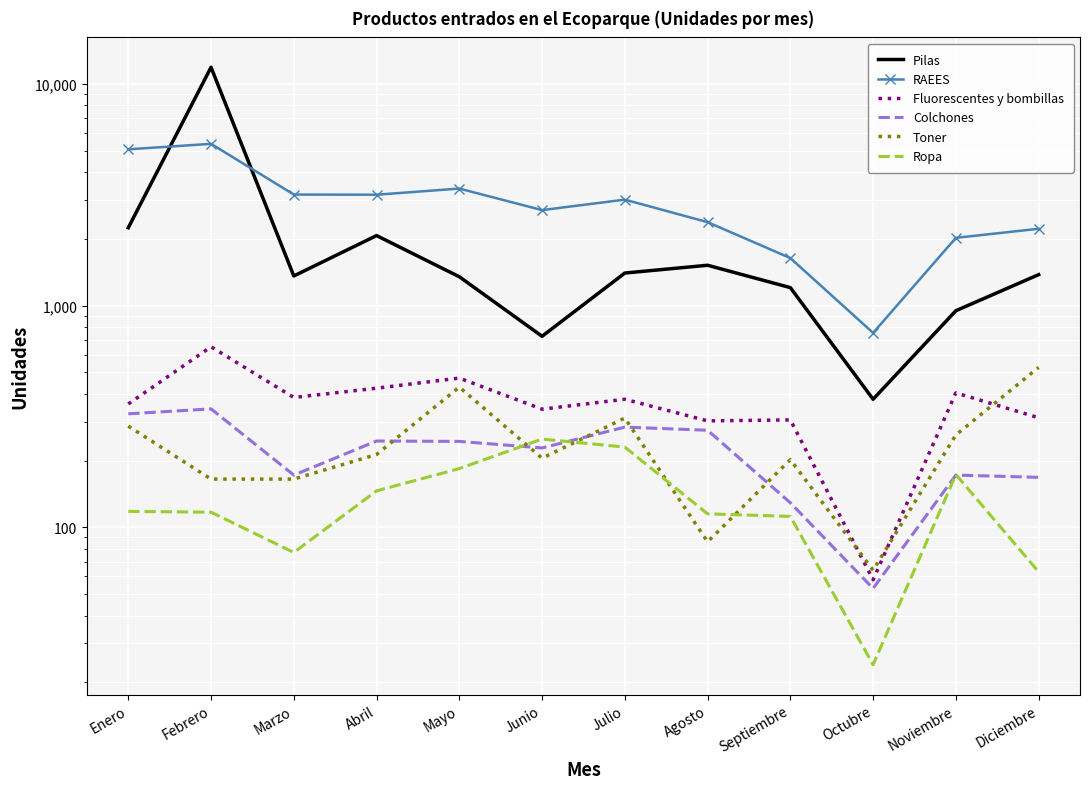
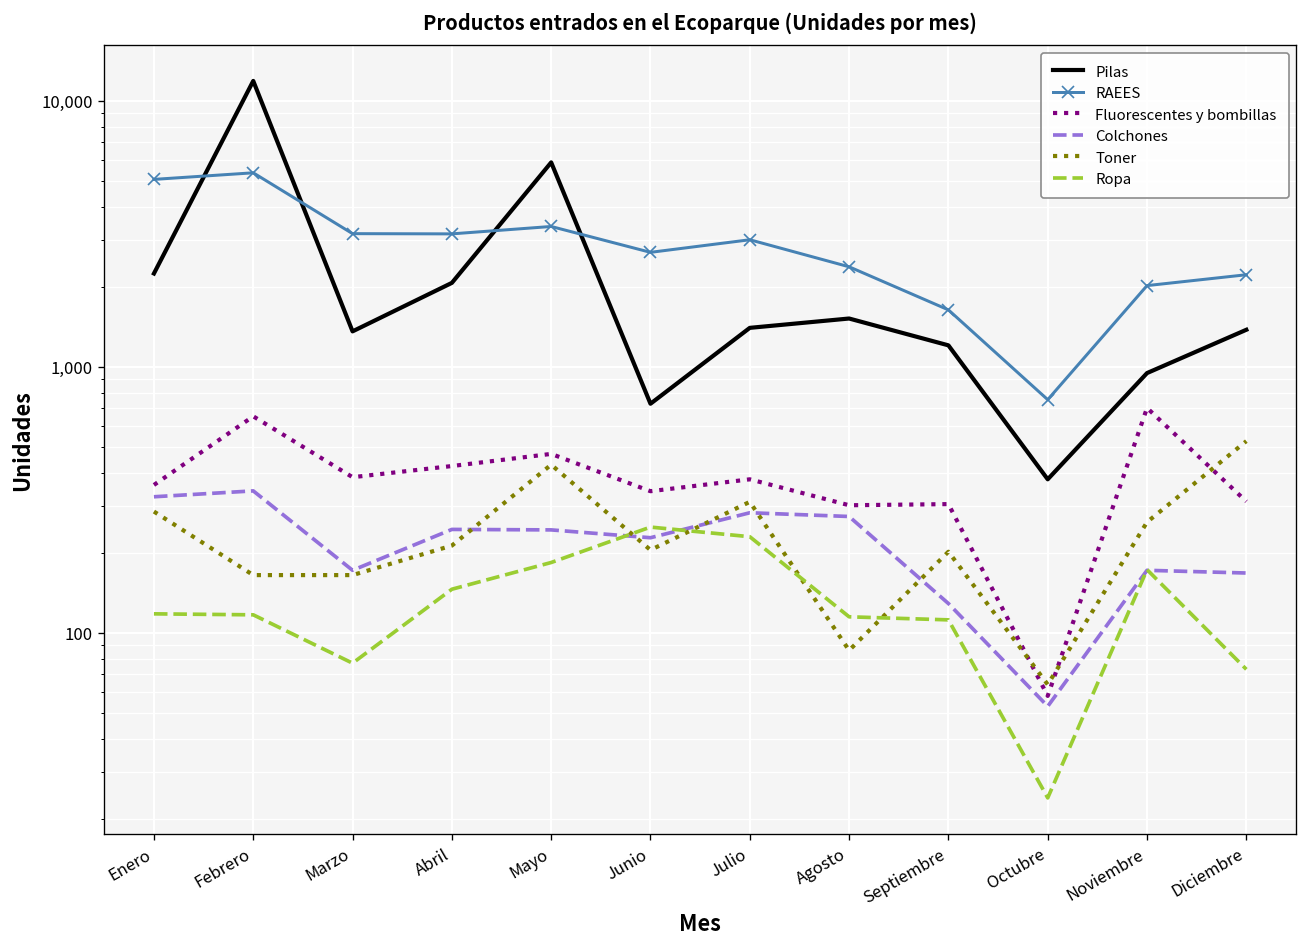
Pilas, Mayo: 1,300 -> 5,900
Fluorescentes y bombillas, Noviembre: 400 -> 700
Ropa, Diciembre: 63 -> 73
